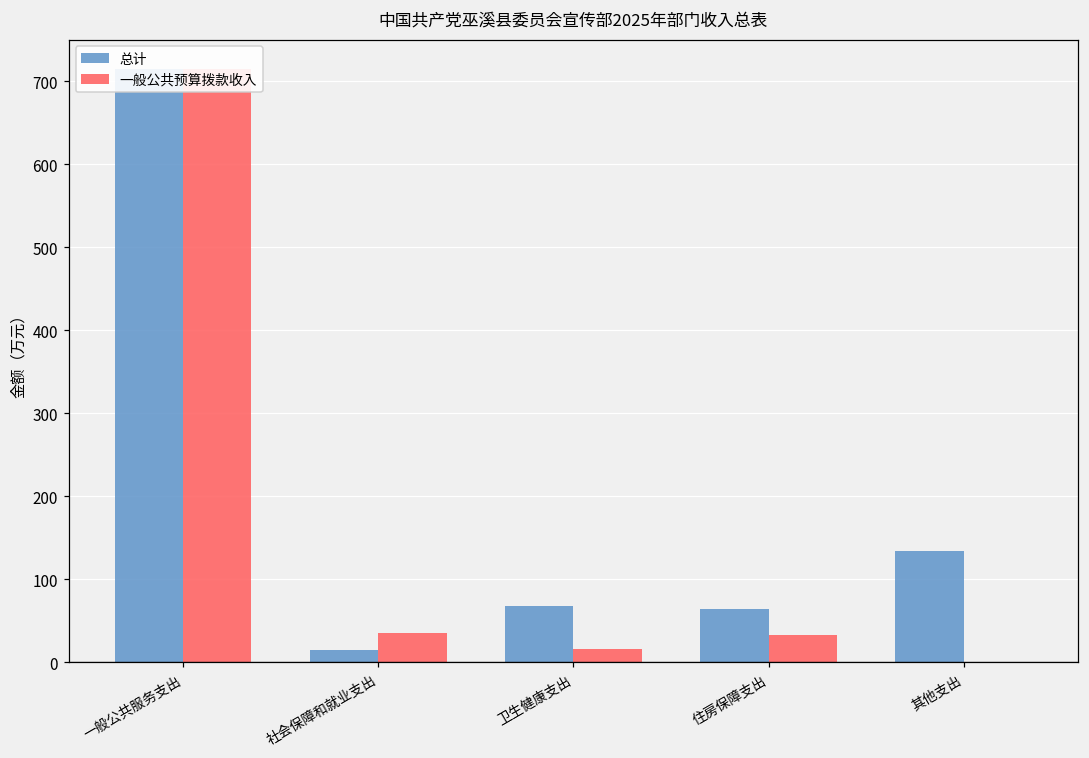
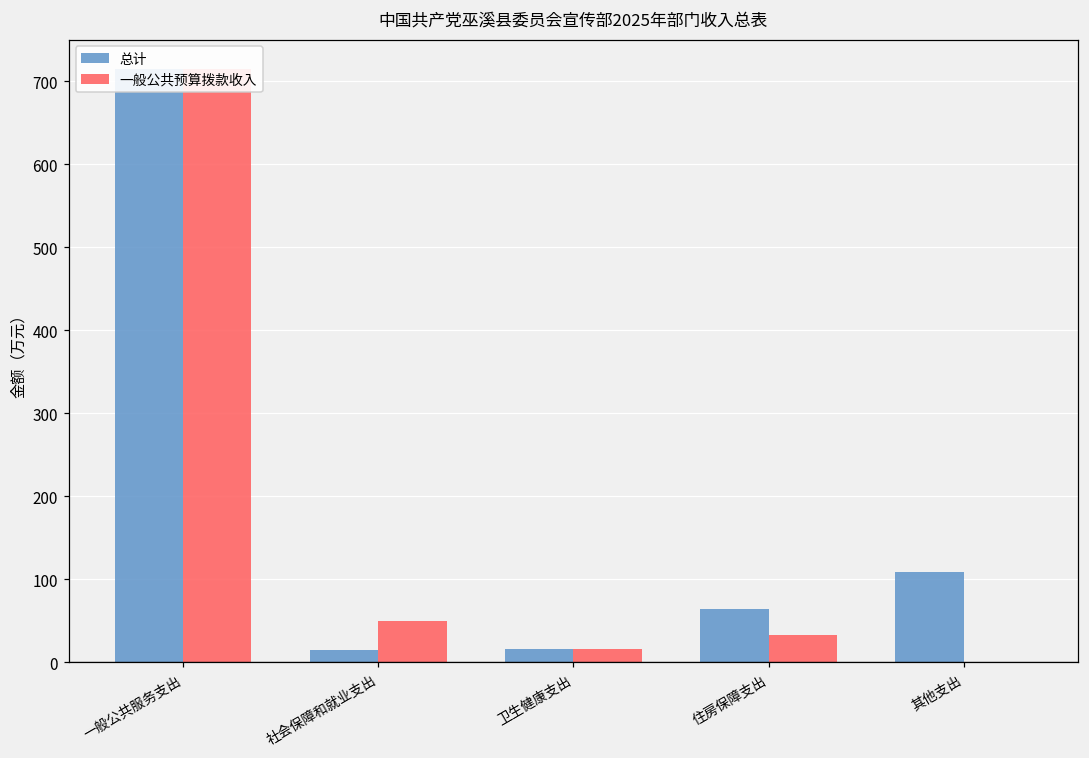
一般公共预算拨款收入, 社会保障和就业支出: 40 -> 50
总计, 卫生健康支出: 70 -> 20
总计, 其他支出: 130 -> 110
